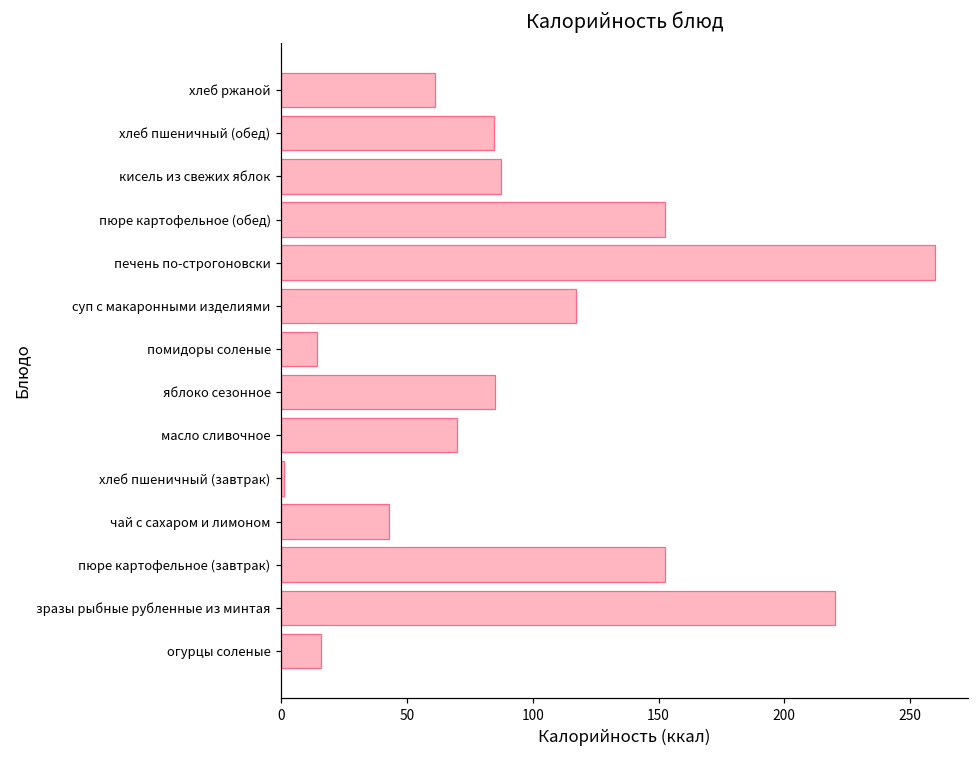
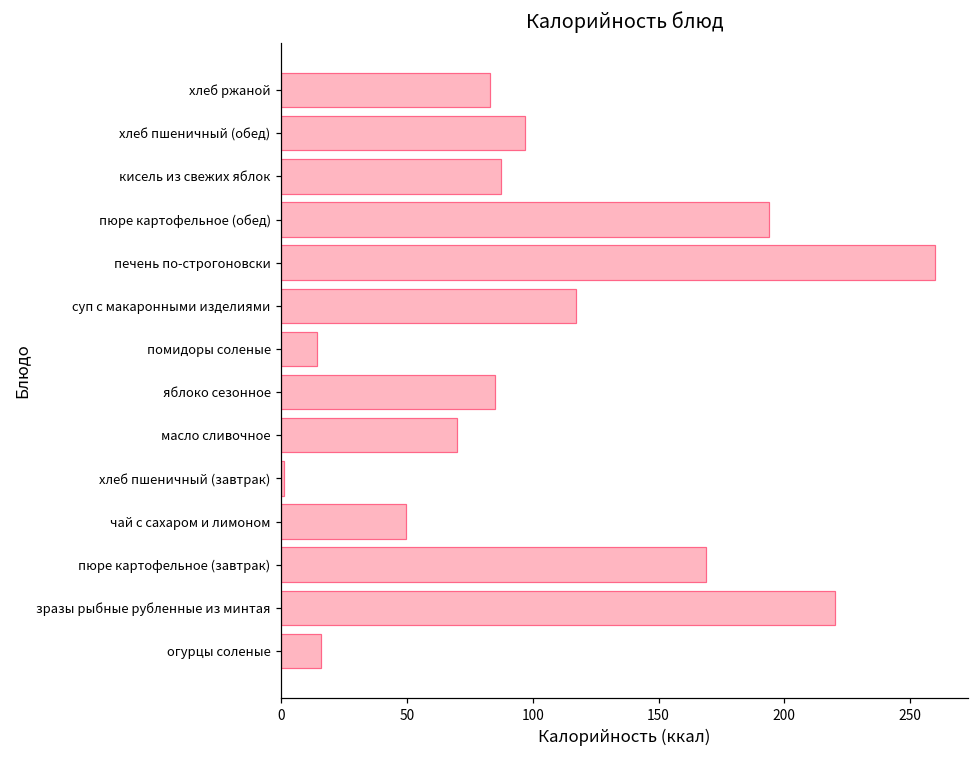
хлеб ржаной: 61 -> 83
хлеб пшеничный (обед): 85 -> 97
пюре картофельное (обед): 153 -> 194
чай с сахаром и лимоном: 43 -> 50
пюре картофельное (завтрак): 153 -> 169
